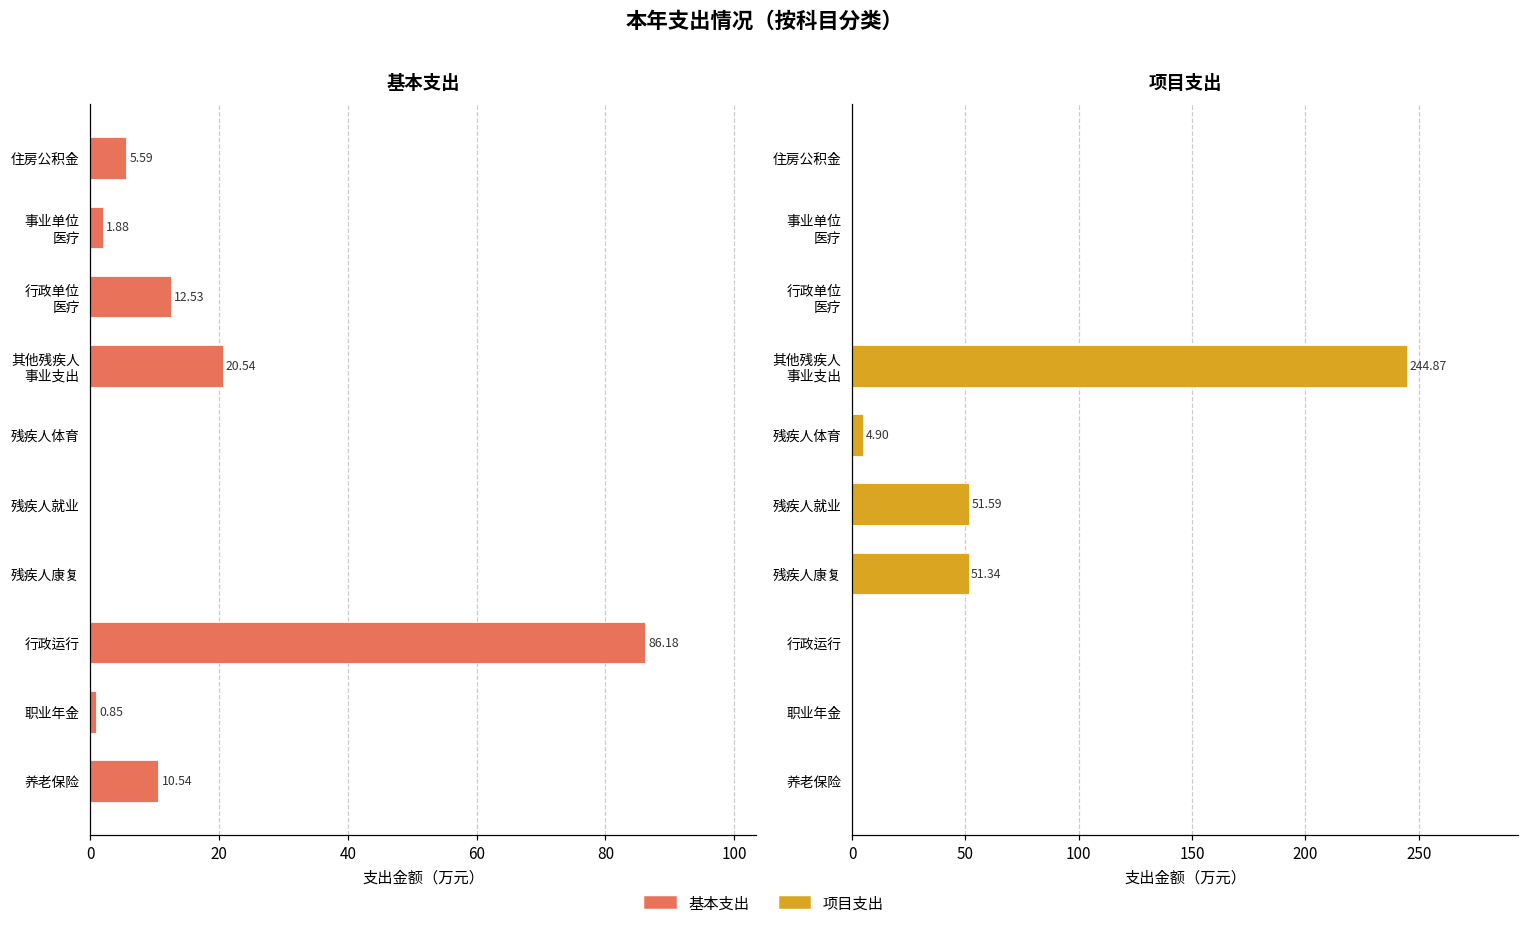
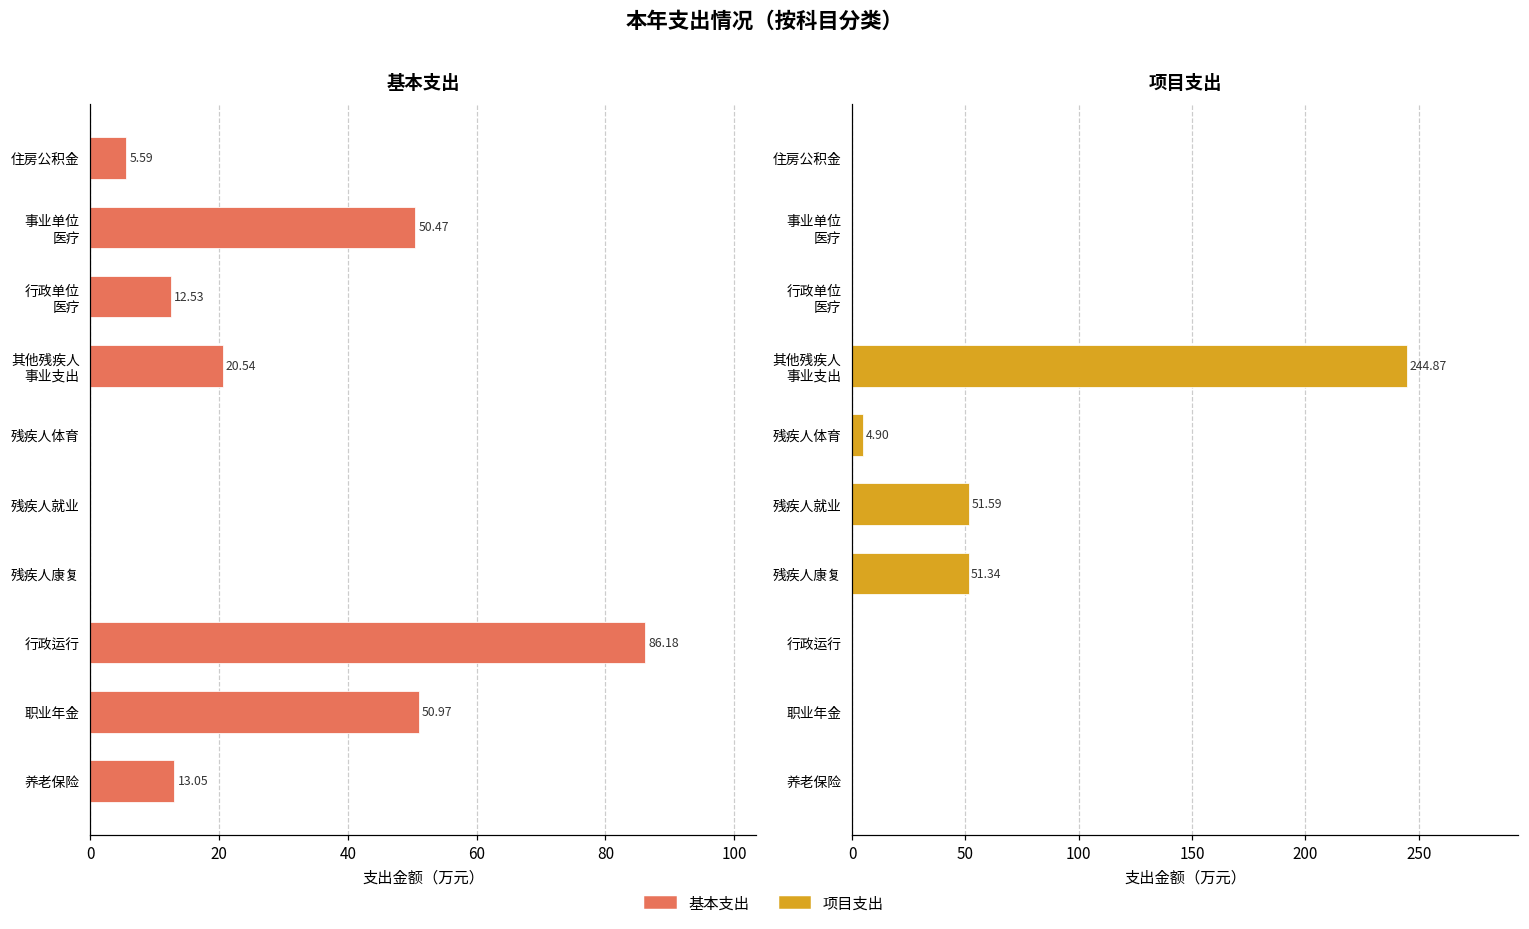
基本支出, 事业单位 医疗: 1.88 -> 50.47
基本支出, 职业年金: 0.85 -> 50.97
基本支出, 养老保险: 10.54 -> 13.05
